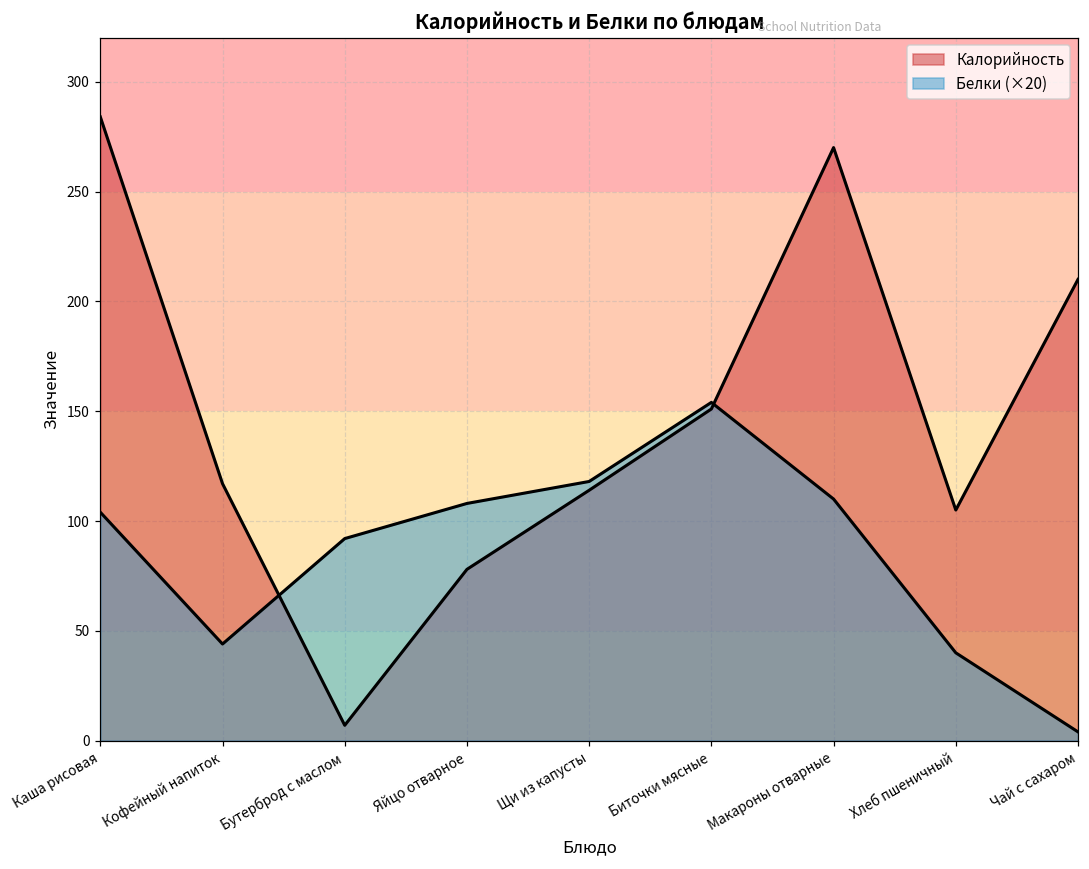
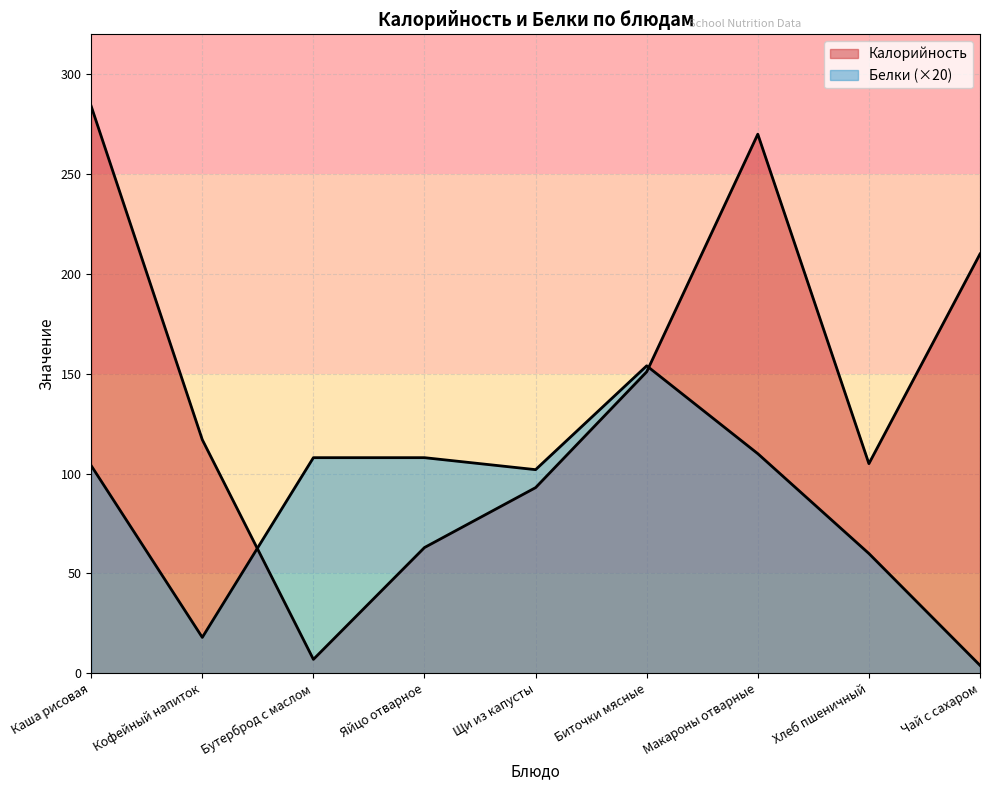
Белки (×20), Кофейный напиток: 44 -> 18
Белки (×20), Бутерброд с маслом: 92 -> 108
Калорийность, Яйцо отварное: 78 -> 63
Калорийность, Щи из капусты: 114 -> 93
Белки (×20), Щи из капусты: 118 -> 102
Белки (×20), Хлеб пшеничный: 40 -> 60
